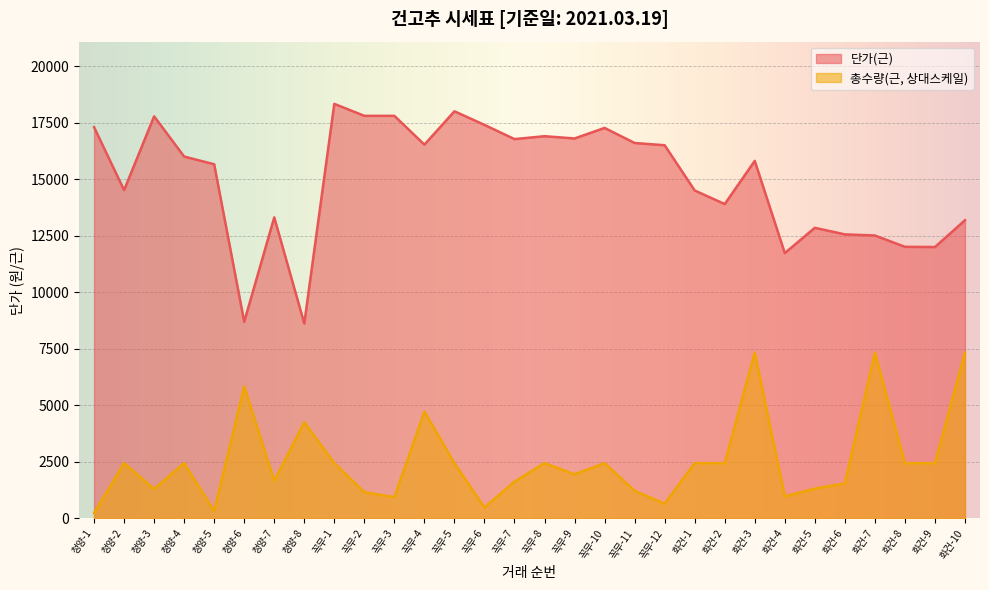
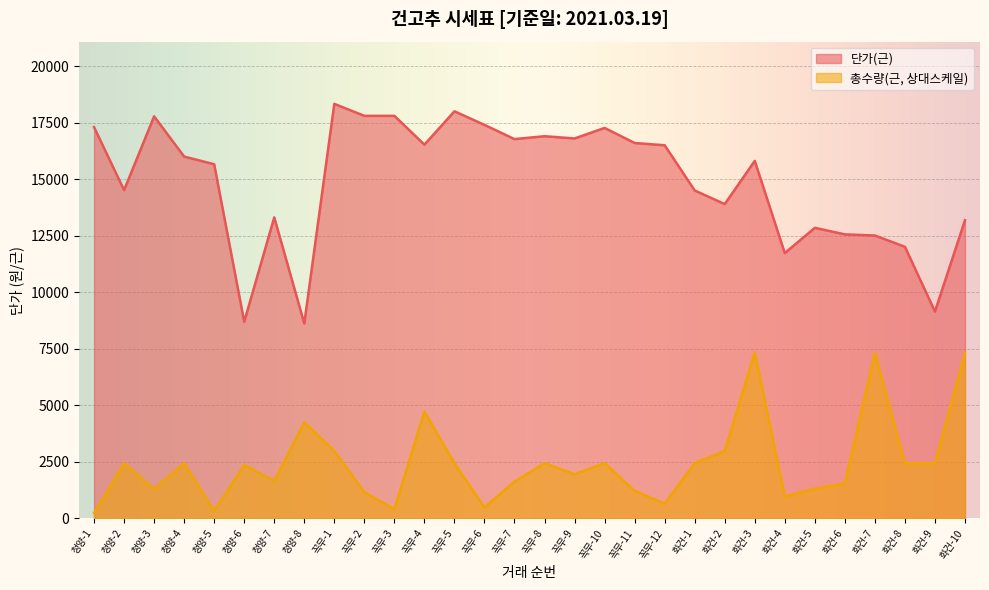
총수량(근, 상대스케일), 청양-6: 5800 -> 2400
총수량(근, 상대스케일), 꼭무-1: 2400 -> 3000
총수량(근, 상대스케일), 꼭무-3: 900 -> 400
총수량(근, 상대스케일), 화건-2: 2400 -> 3000
단가(근), 화건-9: 12000 -> 9100
